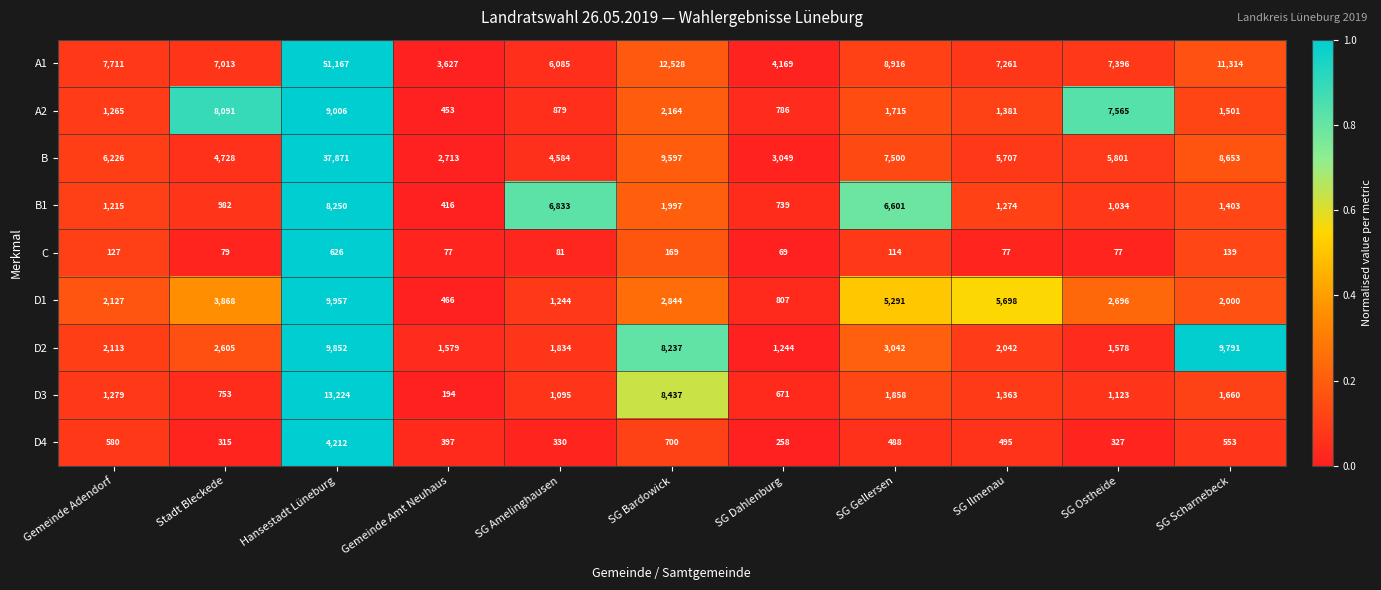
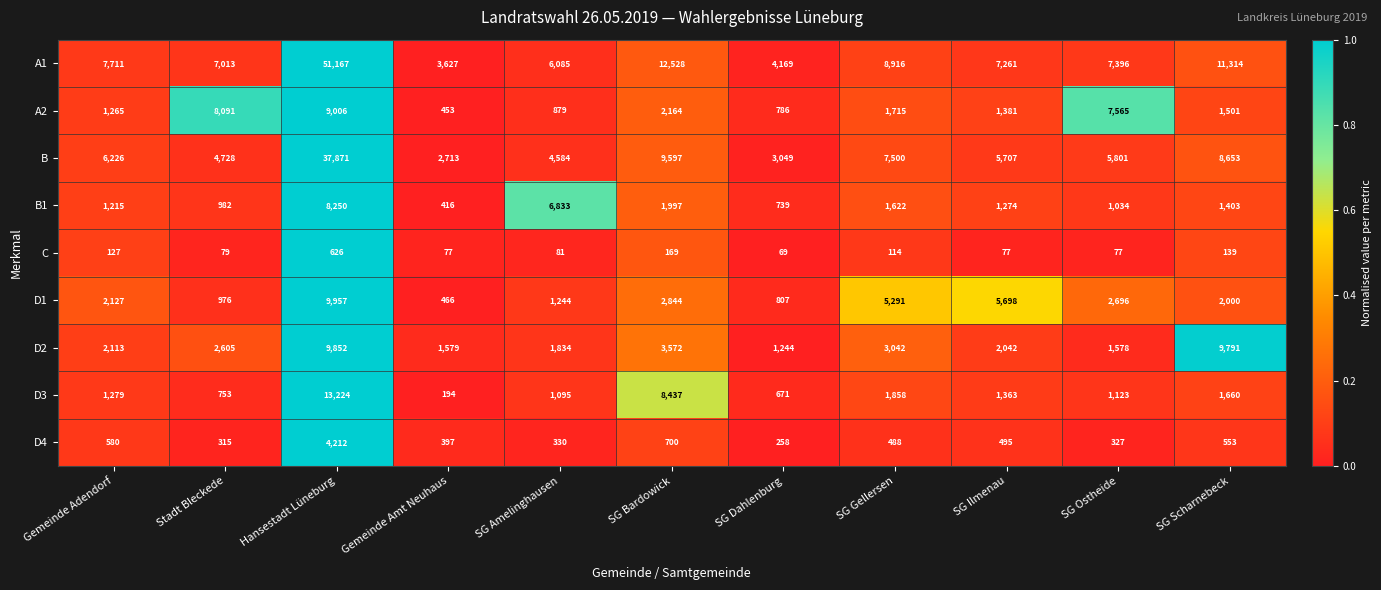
B1, SG Gellersen: 6,601 -> 1,622
D1, Stadt Bleckede: 3,868 -> 976
D2, SG Bardowick: 8,237 -> 3,572
